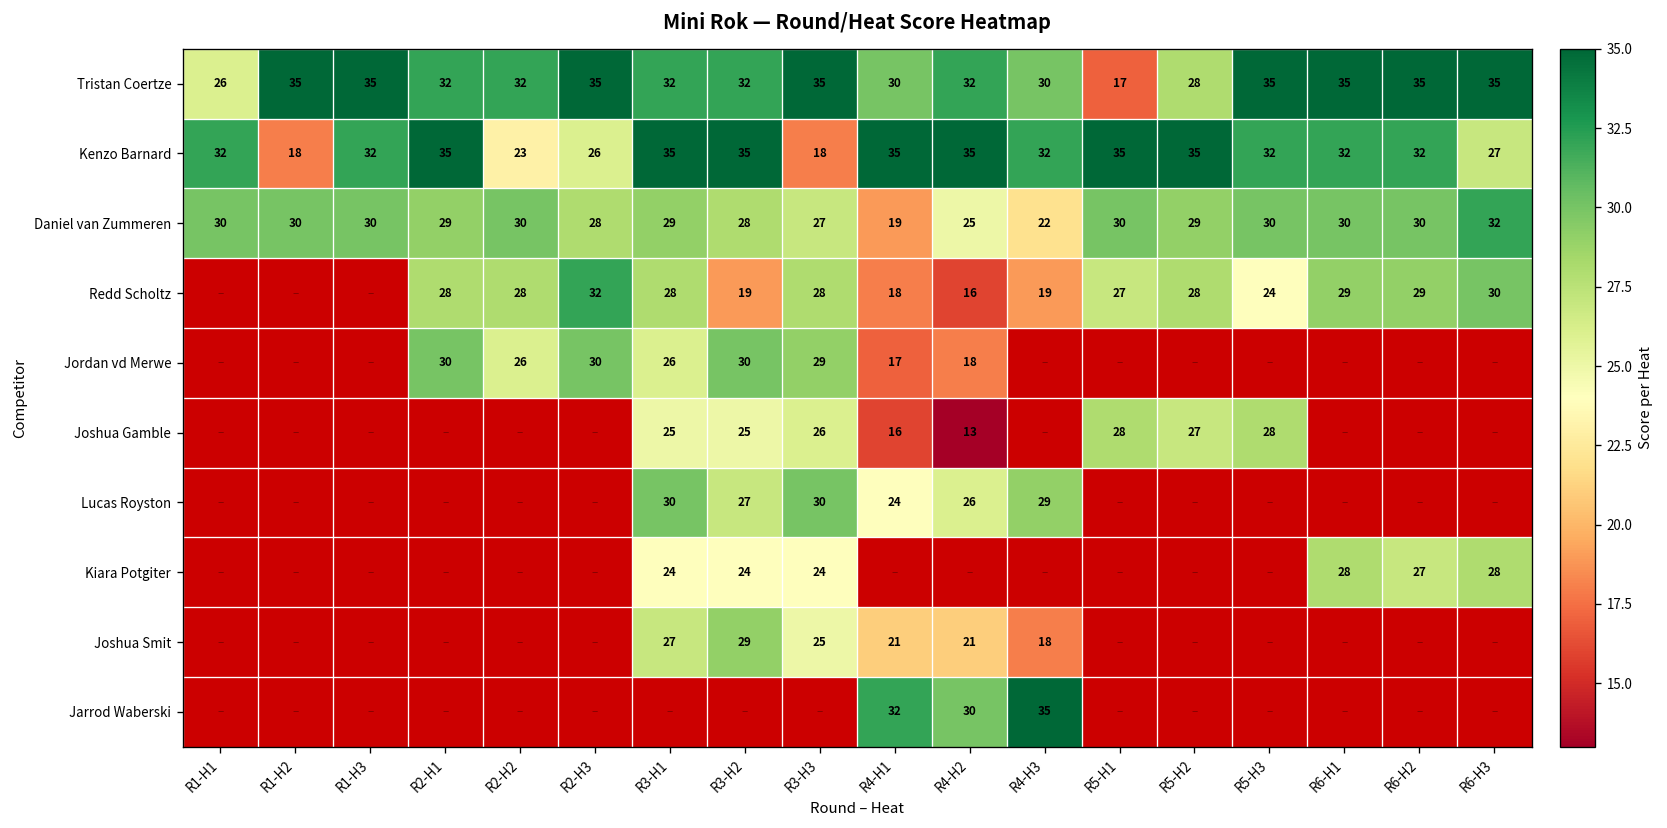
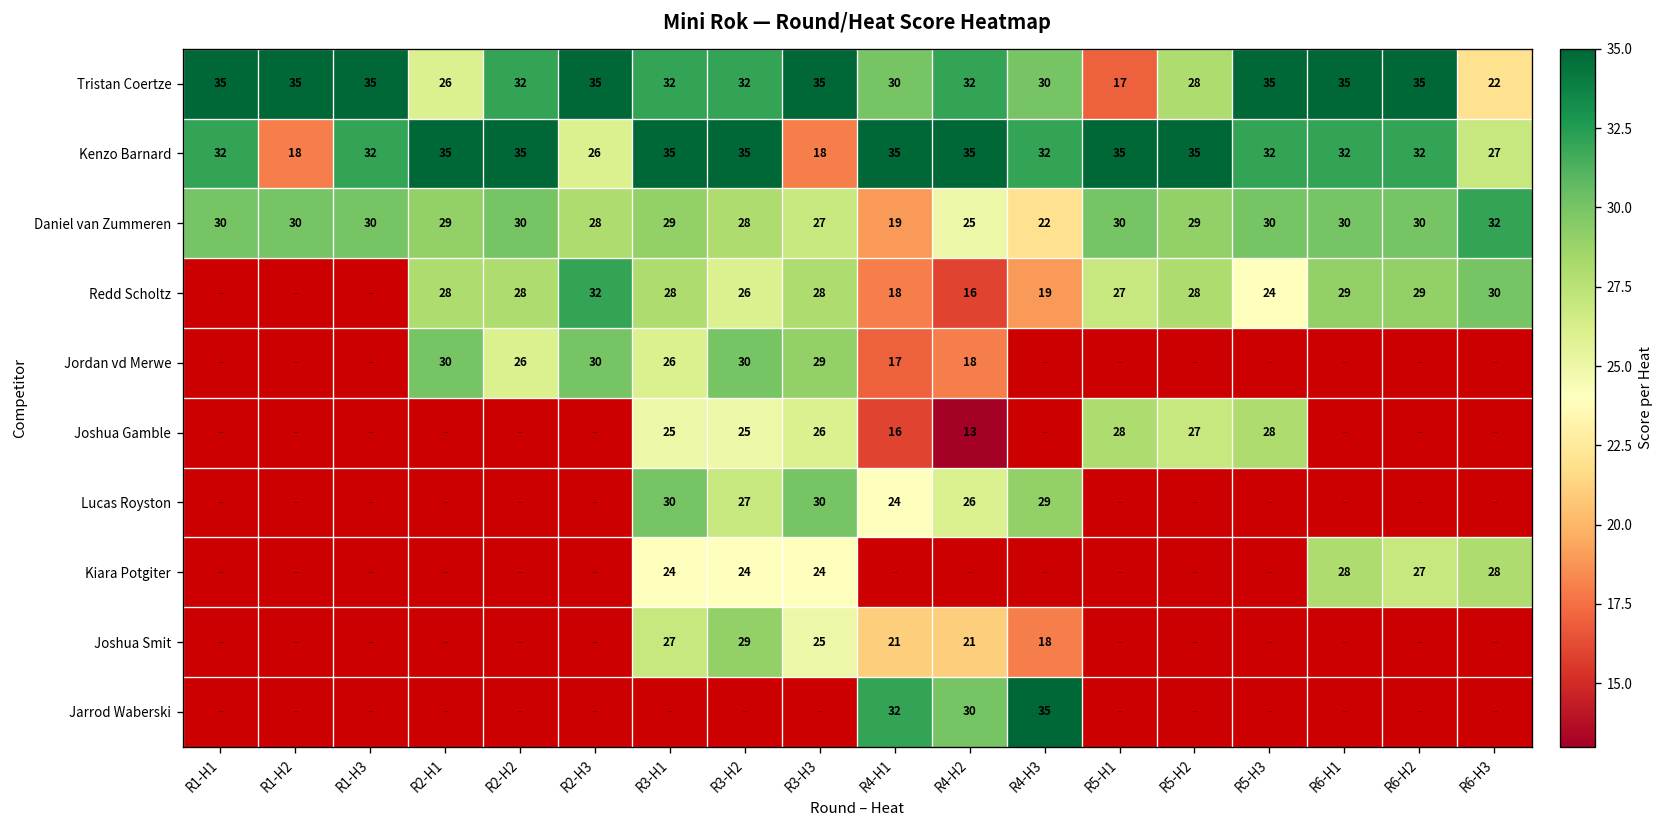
Tristan Coertze, R1-H1: 26 -> 35
Tristan Coertze, R2-H1: 32 -> 26
Tristan Coertze, R6-H3: 35 -> 22
Kenzo Barnard, R2-H2: 23 -> 35
Redd Scholtz, R3-H2: 19 -> 26
